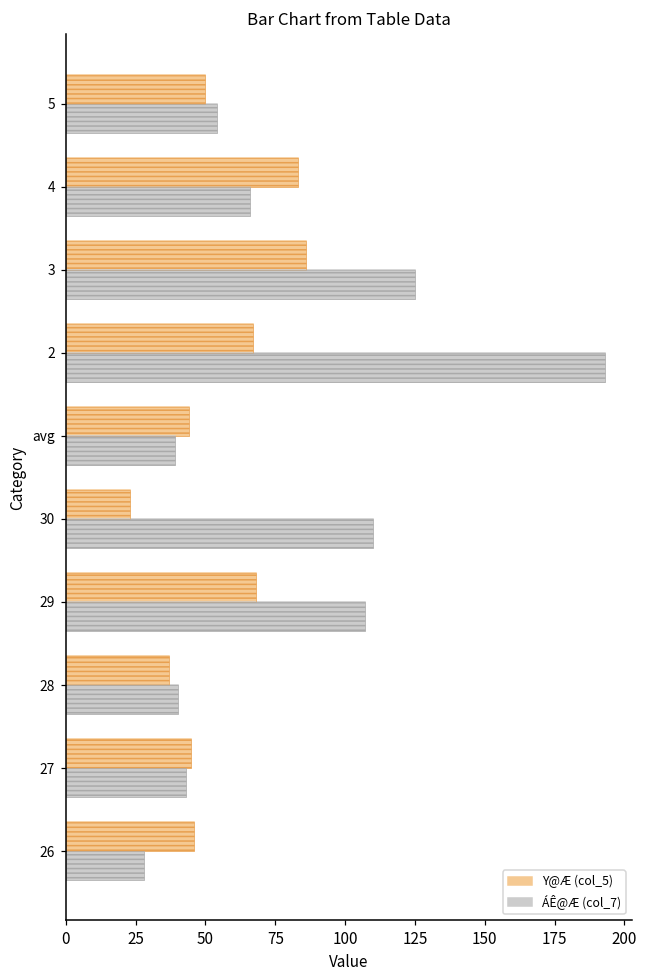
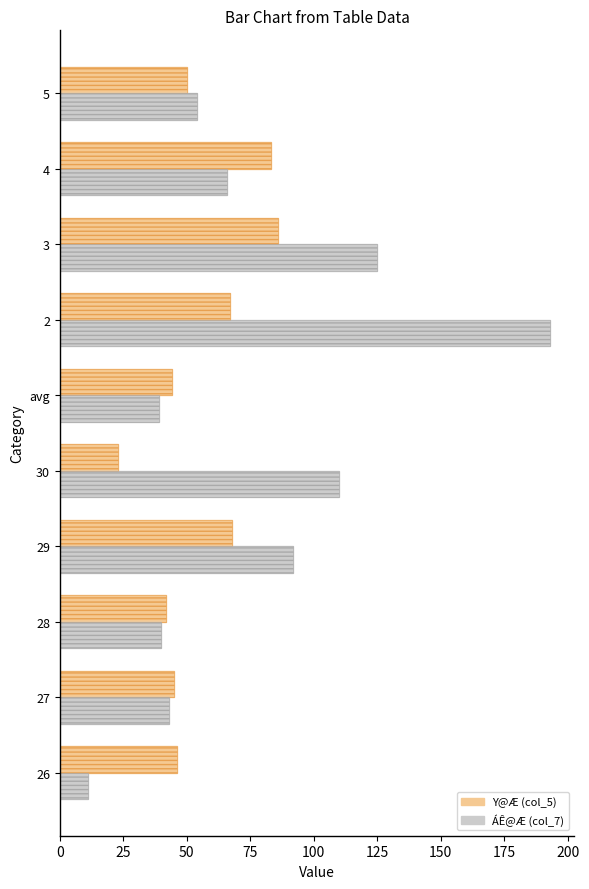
ÁÊ@Æ (col_7), 29: 107 -> 92
Y@Æ (col_5), 28: 37 -> 42
ÁÊ@Æ (col_7), 26: 28 -> 11
